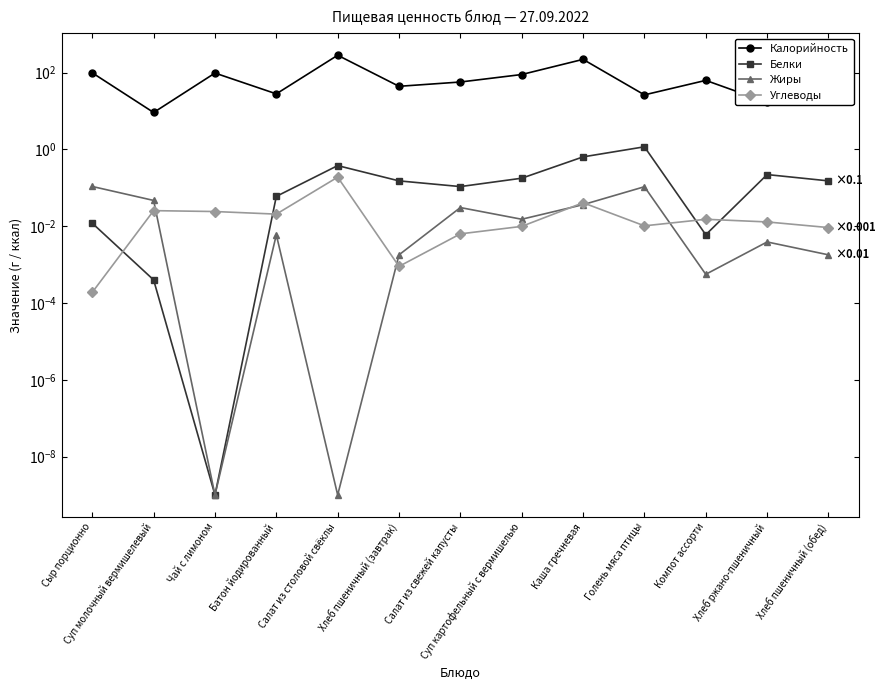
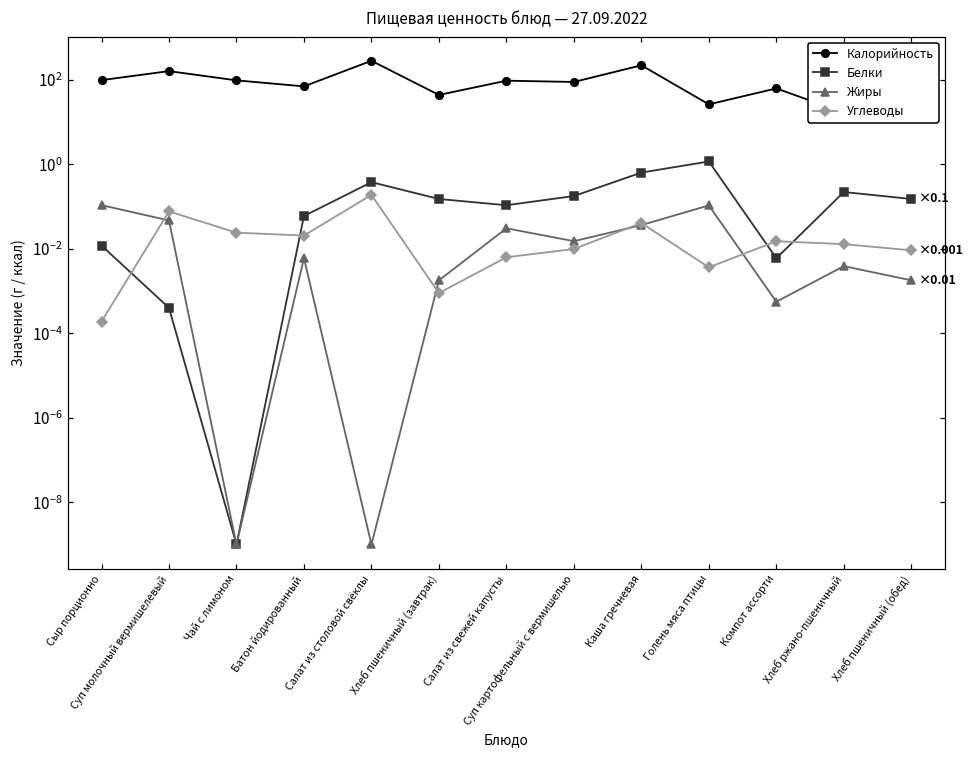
Калорийность, Суп молочный вермишелевый: 9 -> 160
Углеводы, Суп молочный вермишелевый: 0.03 -> 0.08
Калорийность, Батон йодированный: 30 -> 70
Калорийность, Салат из свежей капусты: 60 -> 100
Углеводы, Голень мяса птицы: 0.010 -> 0.004
